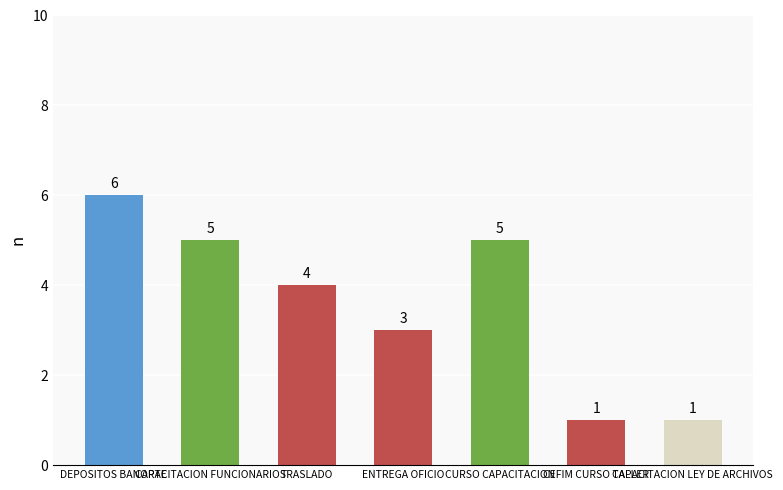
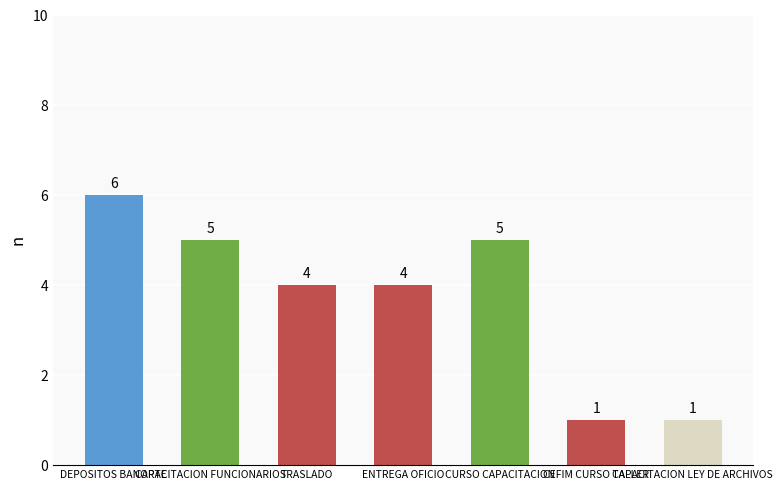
ENTREGA OFICIO: 3 -> 4
